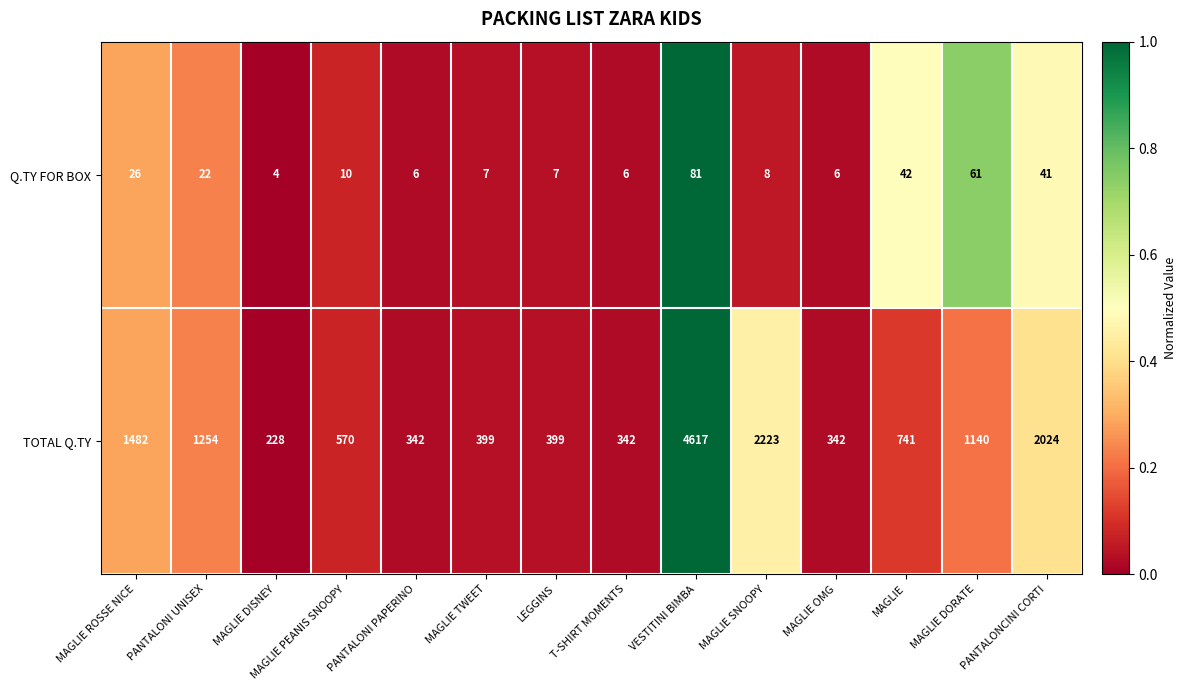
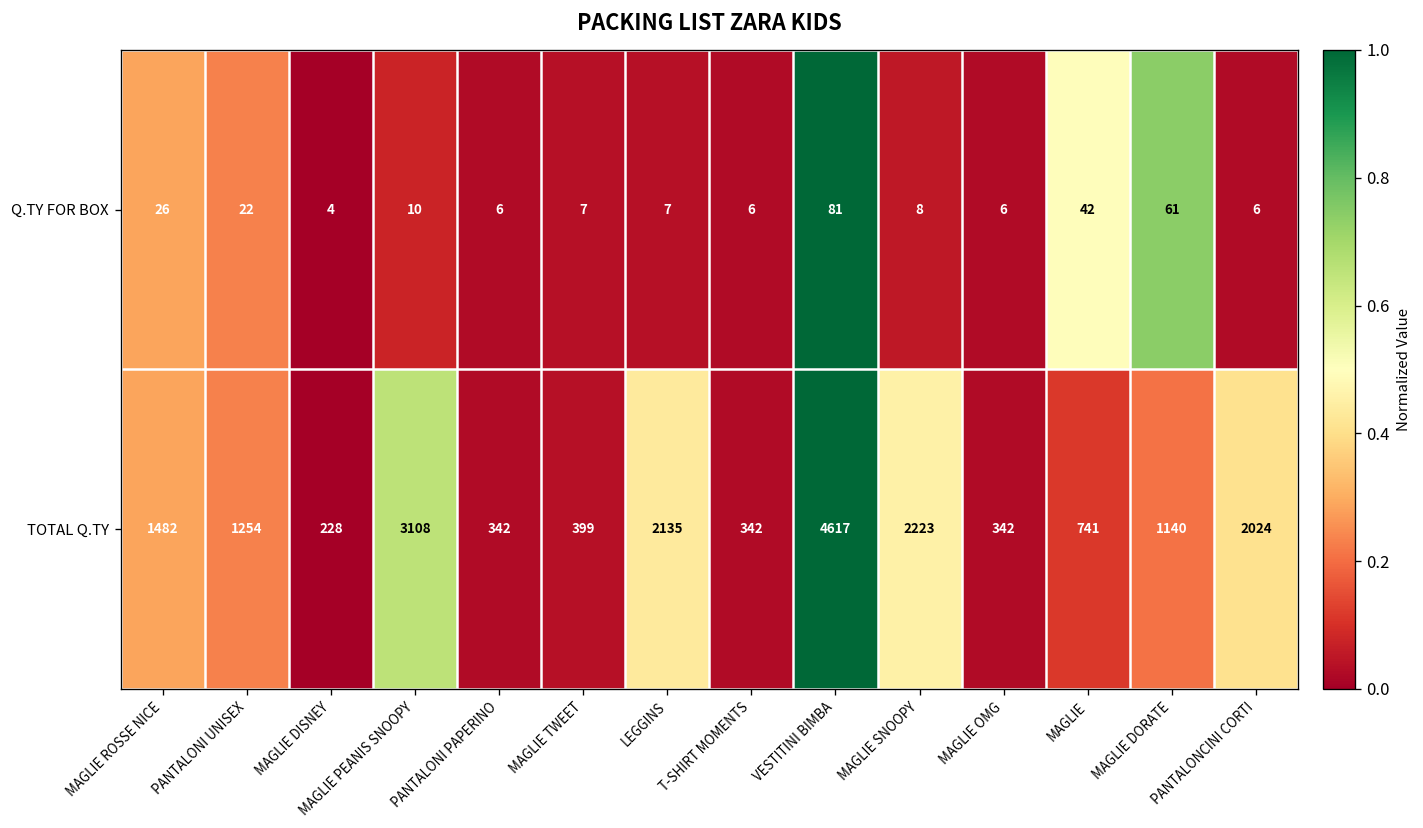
Q.TY FOR BOX, PANTALONCINI CORTI: 41 -> 6
TOTAL Q.TY, MAGLIE PEANIS SNOOPY: 570 -> 3108
TOTAL Q.TY, LEGGINS: 399 -> 2135
